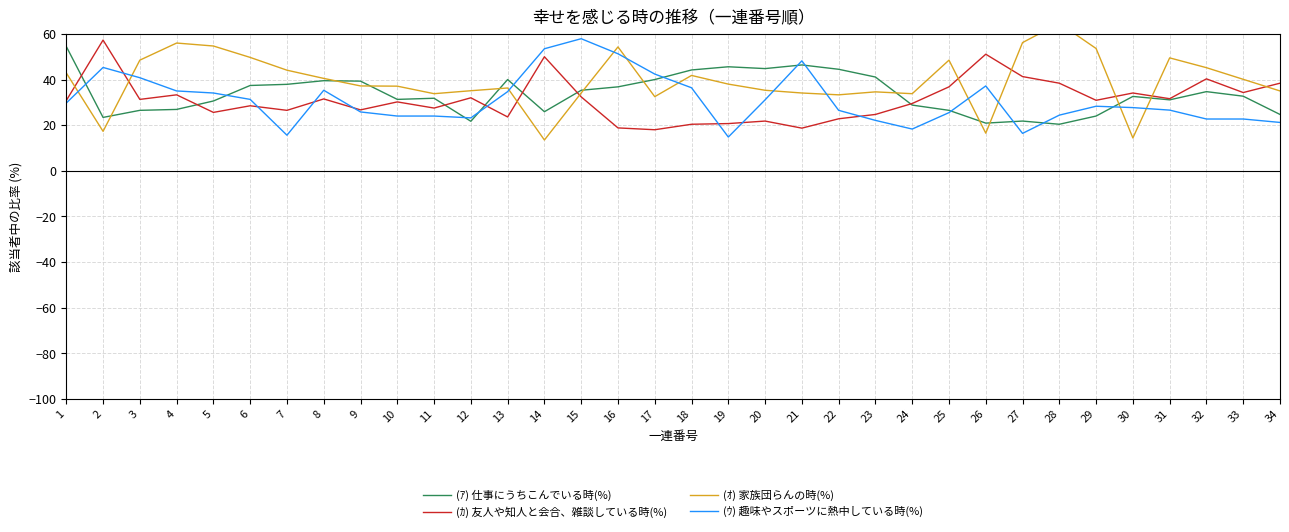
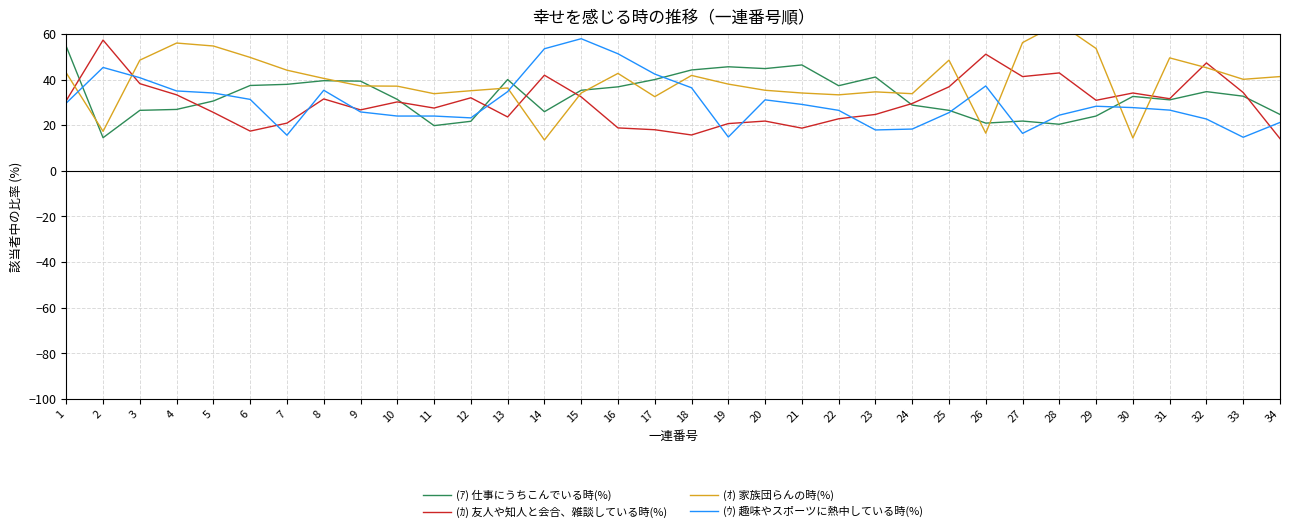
(ｱ) 仕事にうちこんでいる時(%), 2: 23 -> 15
(ｶ) 友人や知人と会合、雑談している時(%), 3: 31 -> 38
(ｶ) 友人や知人と会合、雑談している時(%), 6: 29 -> 17
(ｶ) 友人や知人と会合、雑談している時(%), 7: 27 -> 21
(ｱ) 仕事にうちこんでいる時(%), 11: 32 -> 20
(ｶ) 友人や知人と会合、雑談している時(%), 14: 50 -> 42
(ｵ) 家族団らんの時(%), 16: 54 -> 43
(ｶ) 友人や知人と会合、雑談している時(%), 18: 20 -> 16
(ｳ) 趣味やスポーツに熱中している時(%), 21: 48 -> 29
(ｱ) 仕事にうちこんでいる時(%), 22: 45 -> 37
(ｳ) 趣味やスポーツに熱中している時(%), 23: 22 -> 18
(ｶ) 友人や知人と会合、雑談している時(%), 28: 38 -> 43
(ｶ) 友人や知人と会合、雑談している時(%), 32: 40 -> 47
(ｳ) 趣味やスポーツに熱中している時(%), 33: 23 -> 15
(ｶ) 友人や知人と会合、雑談している時(%), 34: 38 -> 14
(ｵ) 家族団らんの時(%), 34: 35 -> 41
